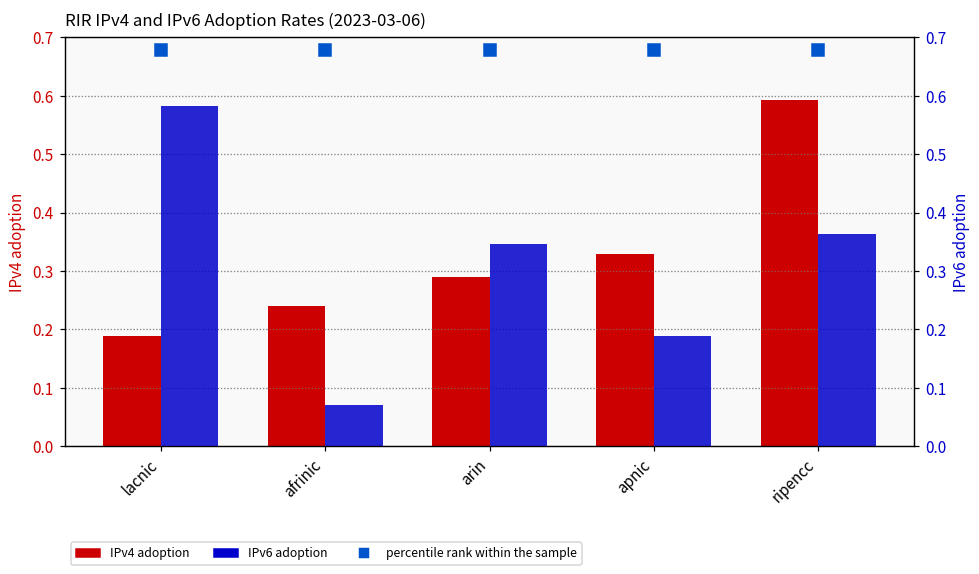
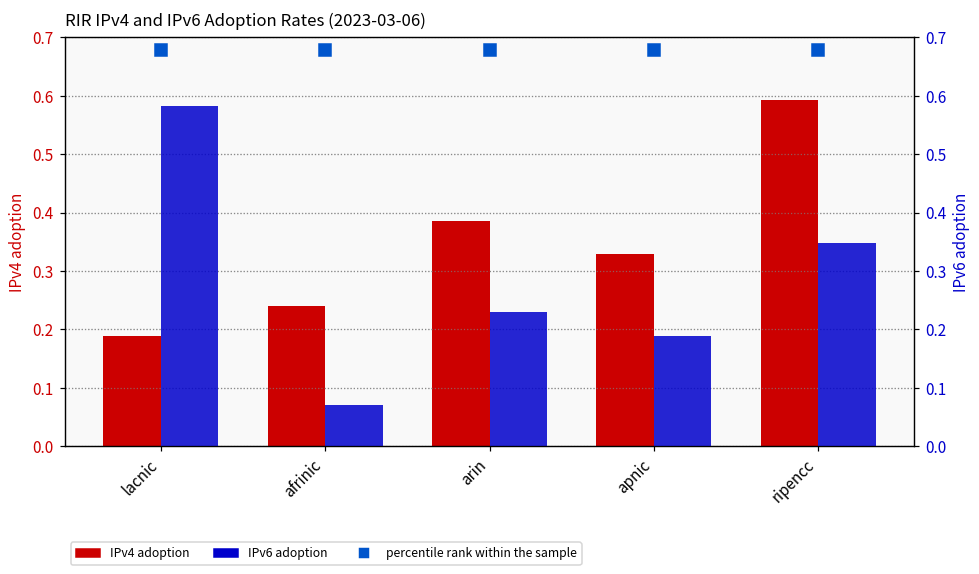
IPv4 adoption, arin: 0.29 -> 0.39
IPv6 adoption, arin: 0.35 -> 0.23
IPv6 adoption, ripencc: 0.36 -> 0.35
